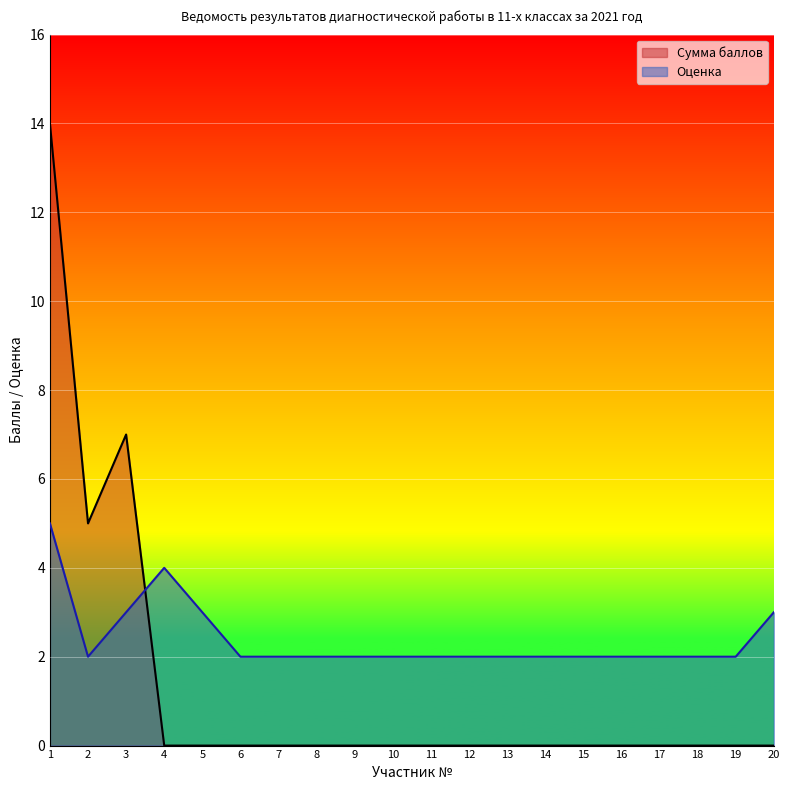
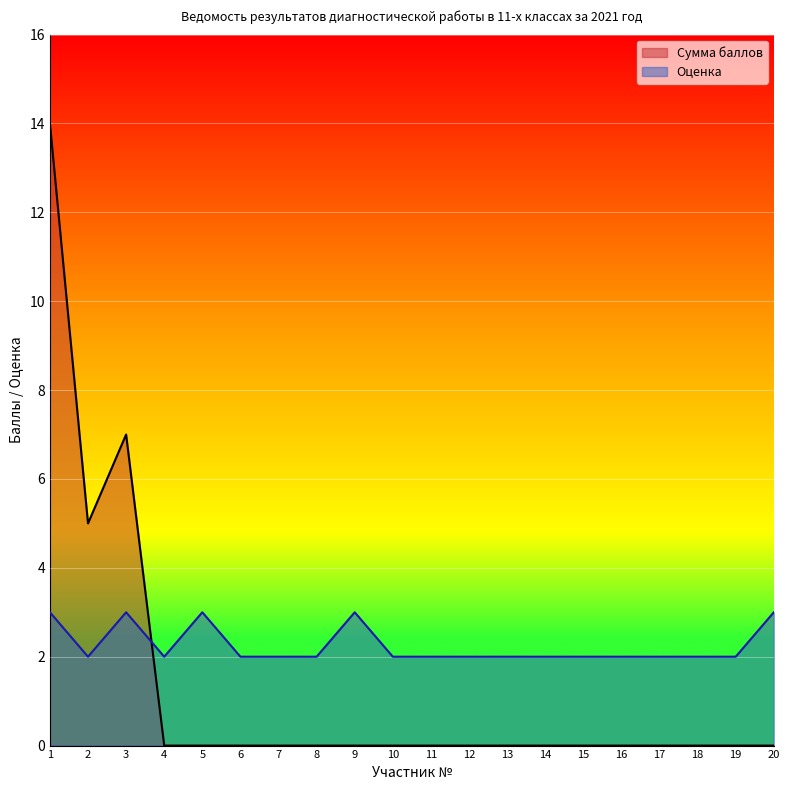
Оценка, 1: 5 -> 3
Оценка, 4: 4 -> 2
Оценка, 9: 2 -> 3
